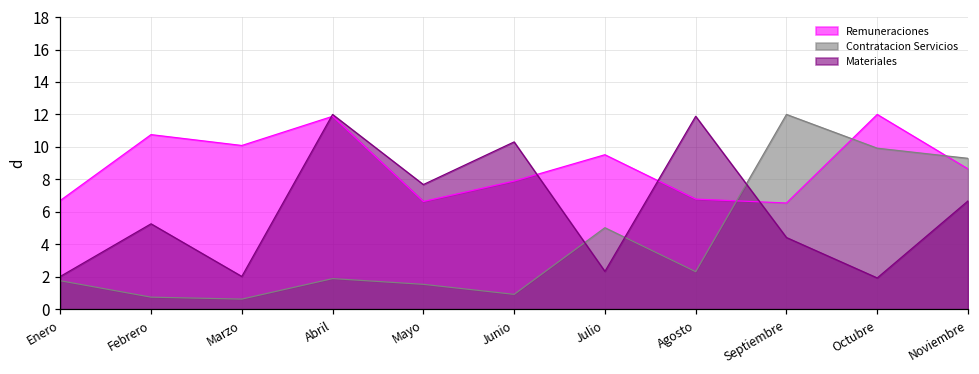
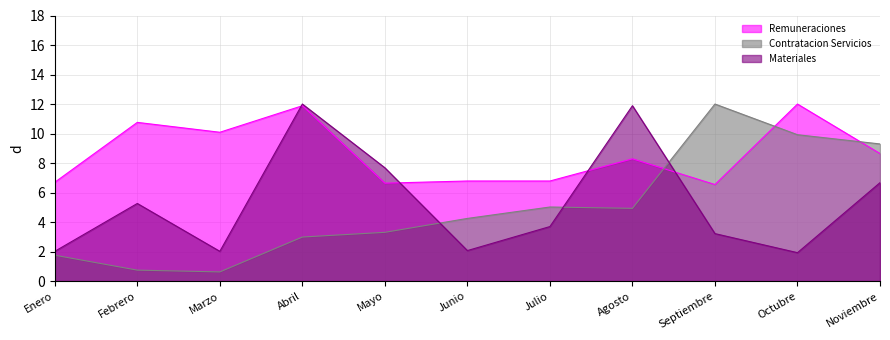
Contratacion Servicios, Abril: 1.9 -> 3.0
Contratacion Servicios, Mayo: 1.5 -> 3.3
Remuneraciones, Junio: 7.9 -> 6.8
Contratacion Servicios, Junio: 0.9 -> 4.2
Materiales, Junio: 10.3 -> 2.1
Remuneraciones, Julio: 9.5 -> 6.8
Materiales, Julio: 2.3 -> 3.7
Remuneraciones, Agosto: 6.8 -> 8.3
Contratacion Servicios, Agosto: 2.3 -> 4.9
Materiales, Septiembre: 4.4 -> 3.2
